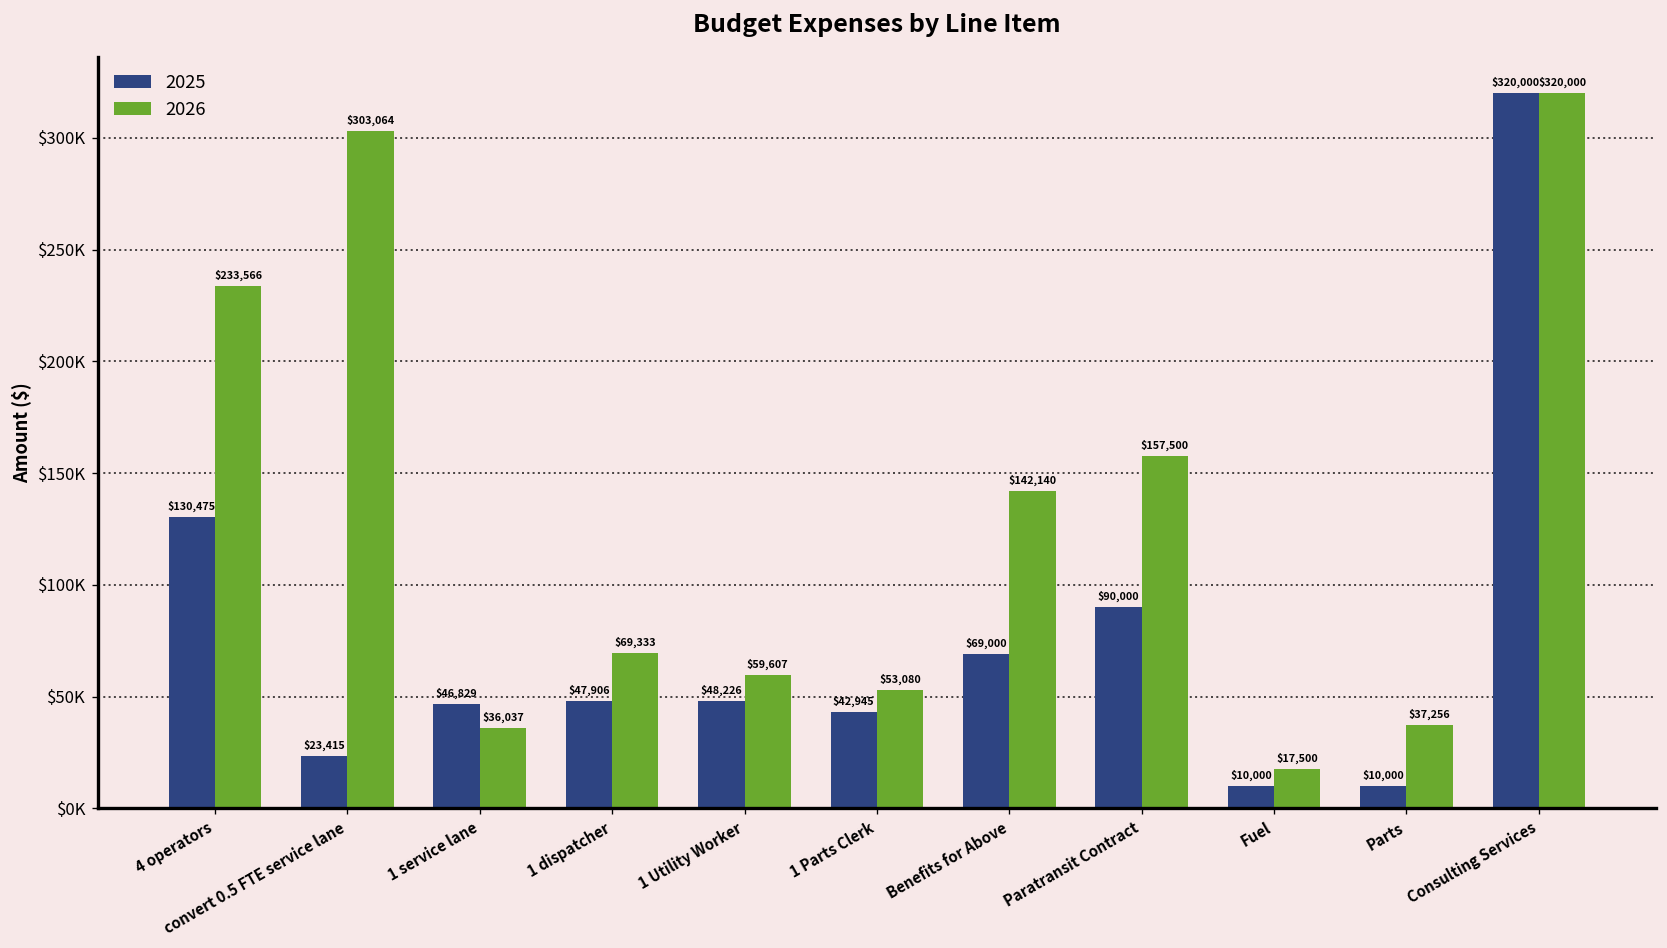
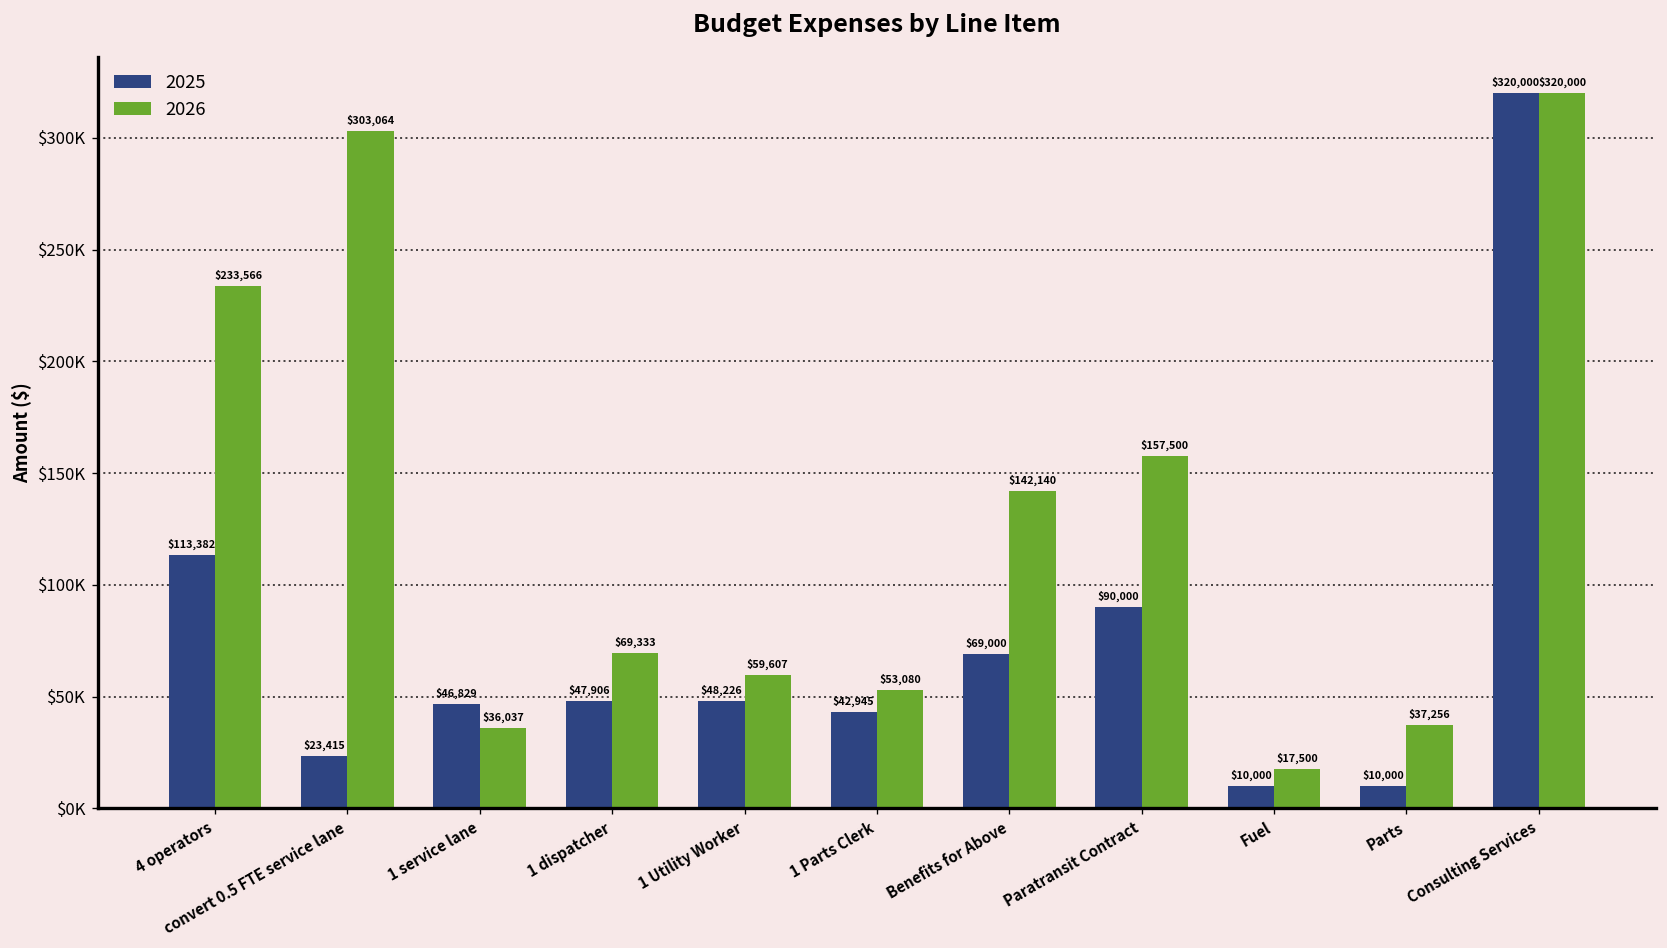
2025, 4 operators: $130,475 -> $113,382
